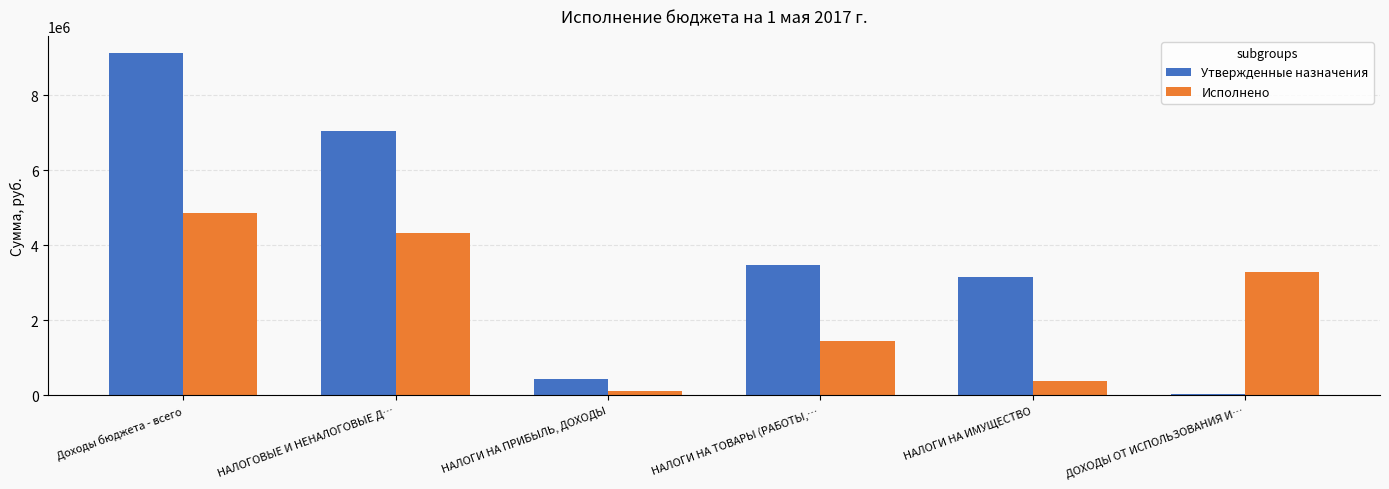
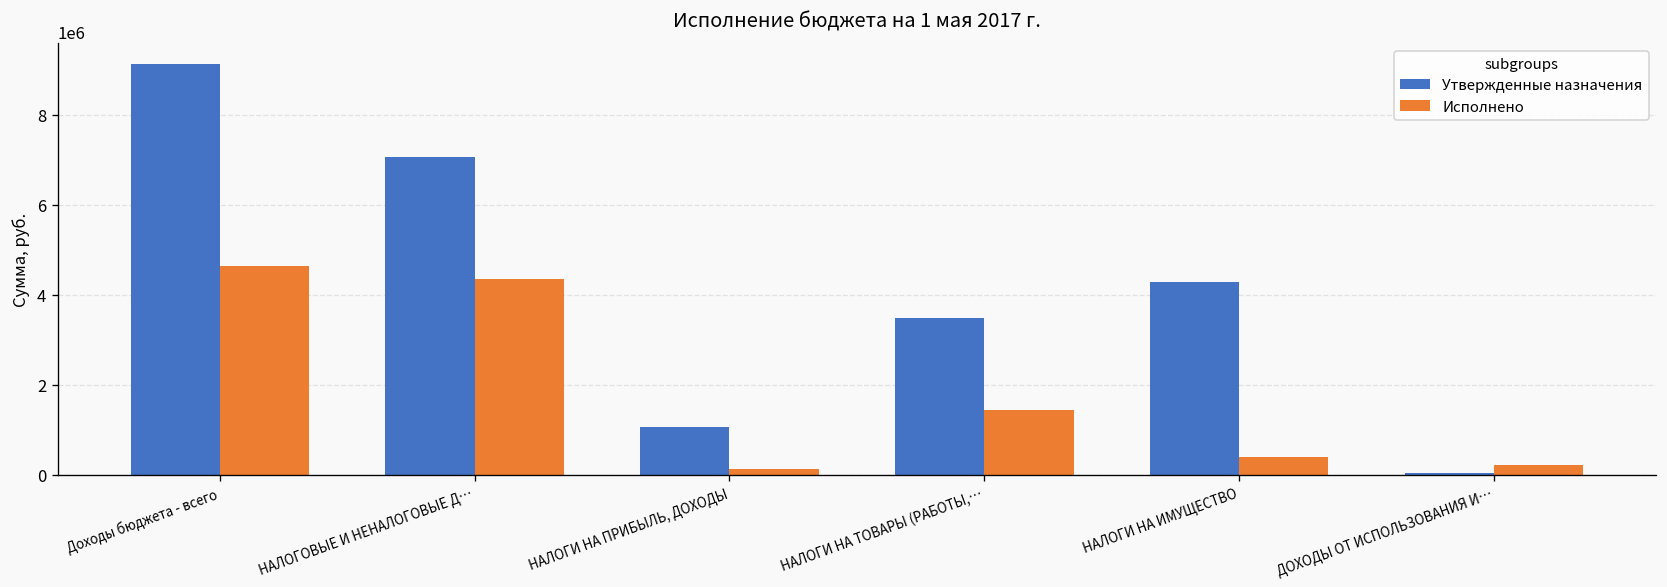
Исполнено, Доходы бюджета - всего: 4900000 -> 4600000
Утвержденные назначения, НАЛОГИ НА ПРИБЫЛЬ, ДОХОДЫ: 400000 -> 1100000
Утвержденные назначения, НАЛОГИ НА ИМУЩЕСТВО: 3200000 -> 4300000
Исполнено, ДОХОДЫ ОТ ИСПОЛЬЗОВАНИЯ И…: 3300000 -> 200000
